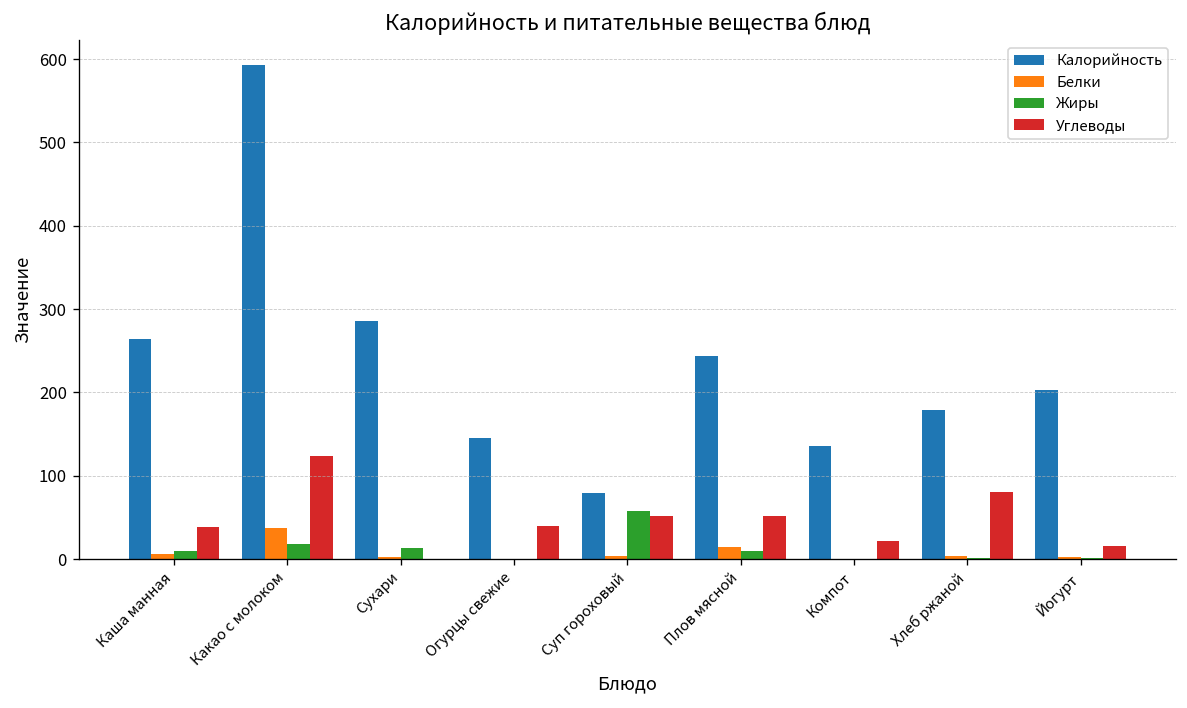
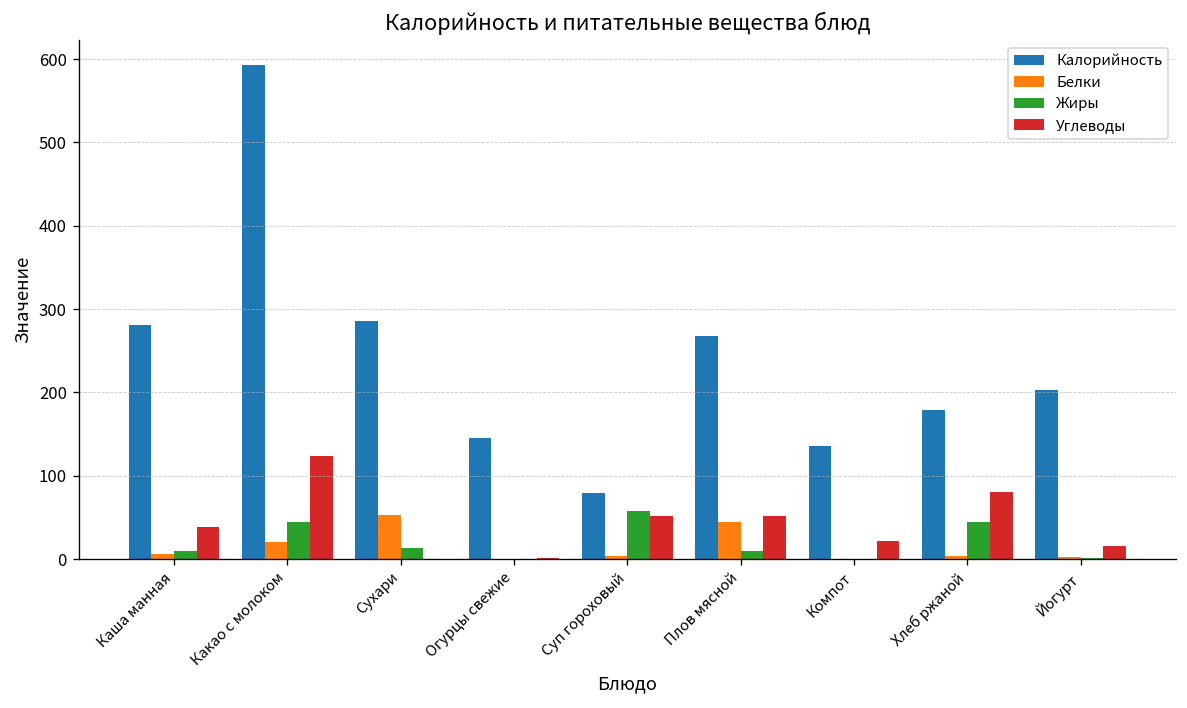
Калорийность, Каша манная: 260 -> 280
Белки, Какао с молоком: 40 -> 20
Жиры, Какао с молоком: 20 -> 40
Белки, Сухари: 0 -> 50
Углеводы, Огурцы свежие: 40 -> 0
Калорийность, Плов мясной: 240 -> 270
Белки, Плов мясной: 10 -> 40
Жиры, Хлеб ржаной: 0 -> 50
